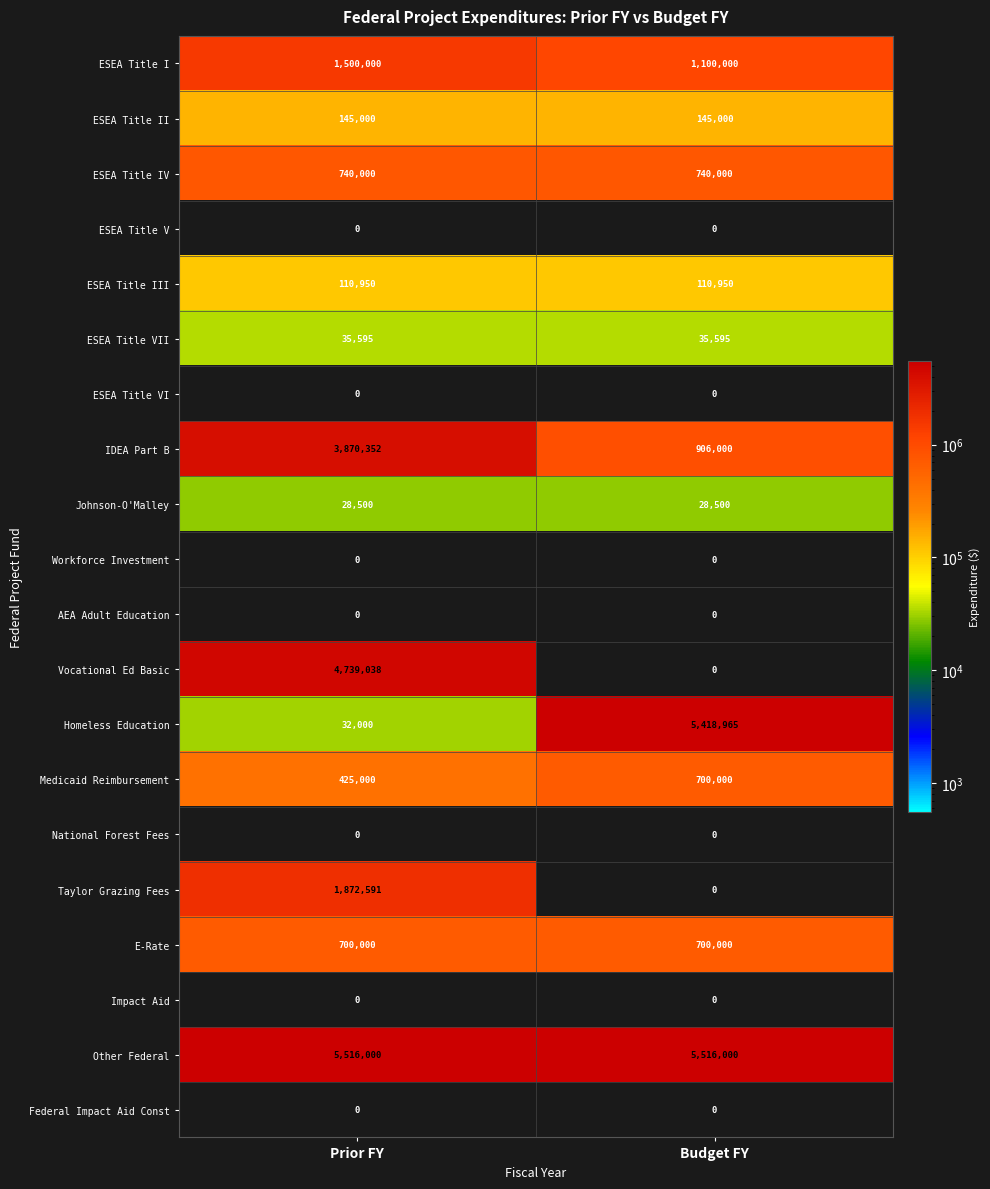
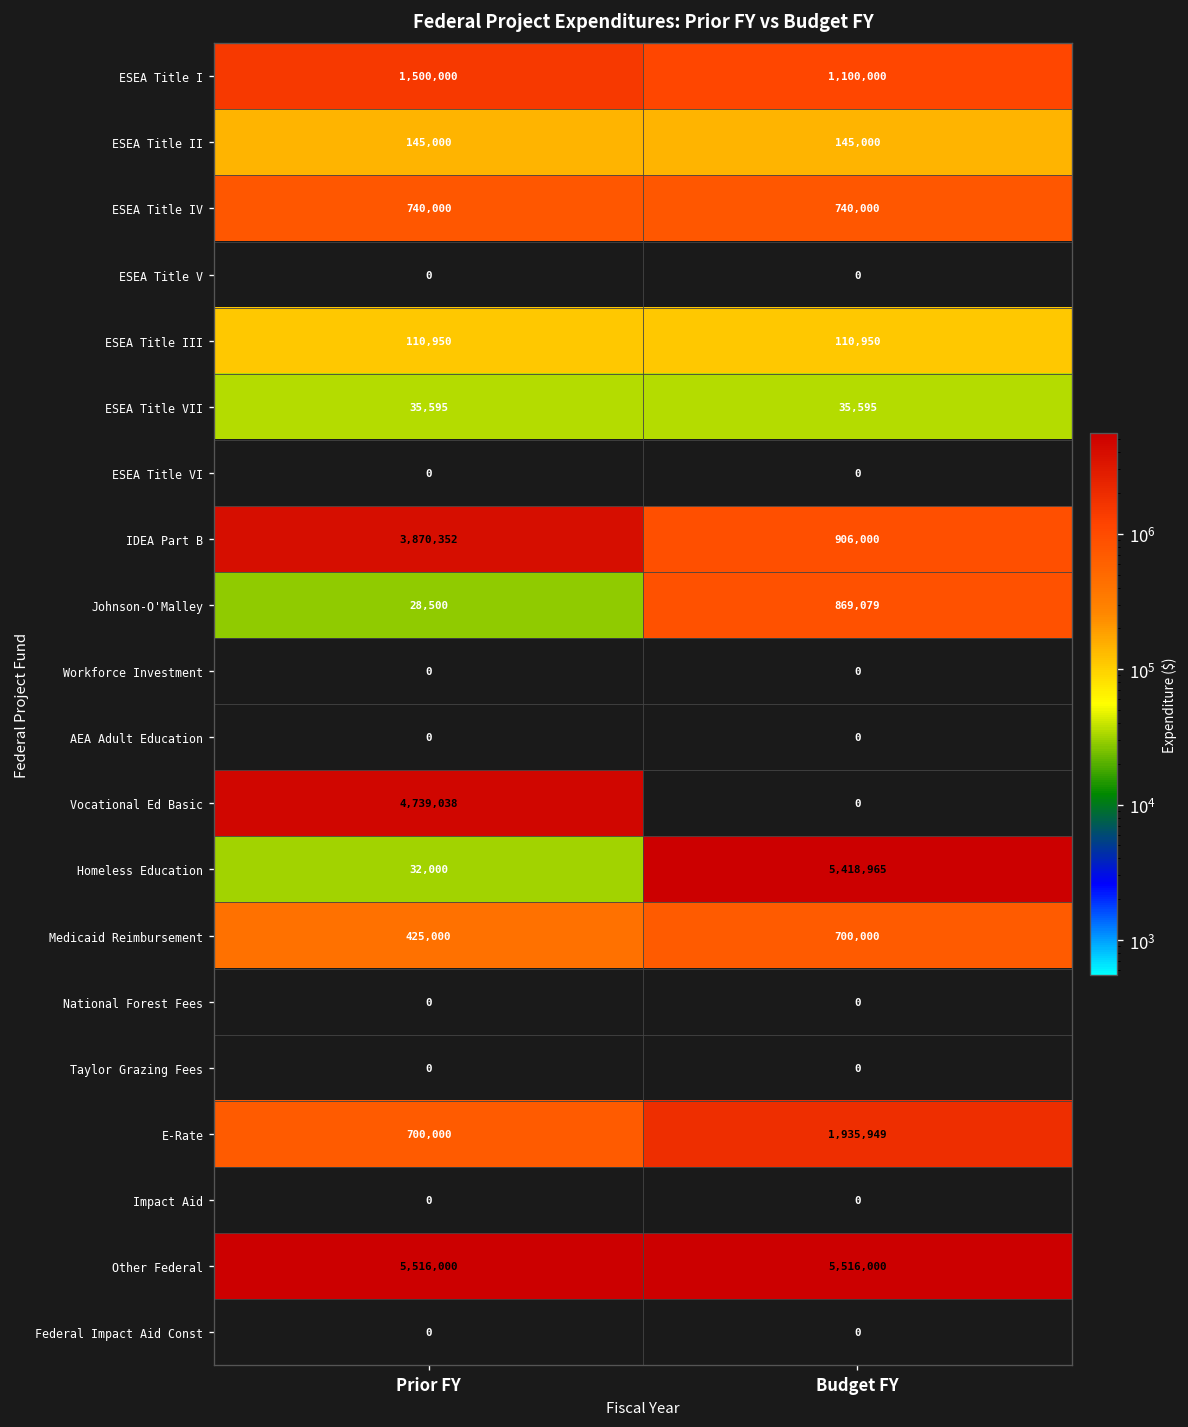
Johnson-O'Malley, Budget FY: 28,500 -> 869,079
Taylor Grazing Fees, Prior FY: 1,872,591 -> 0
E-Rate, Budget FY: 700,000 -> 1,935,949
